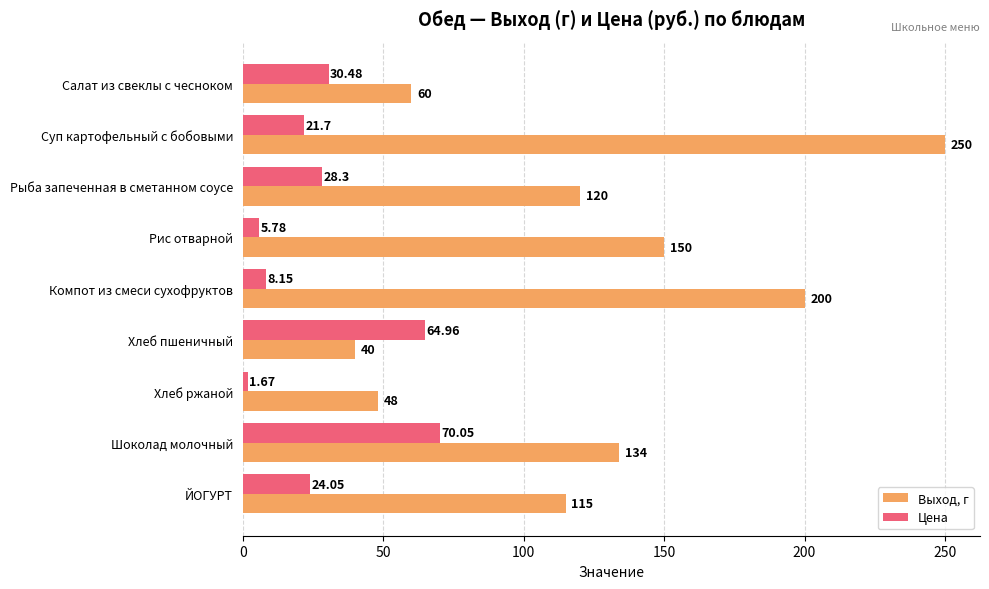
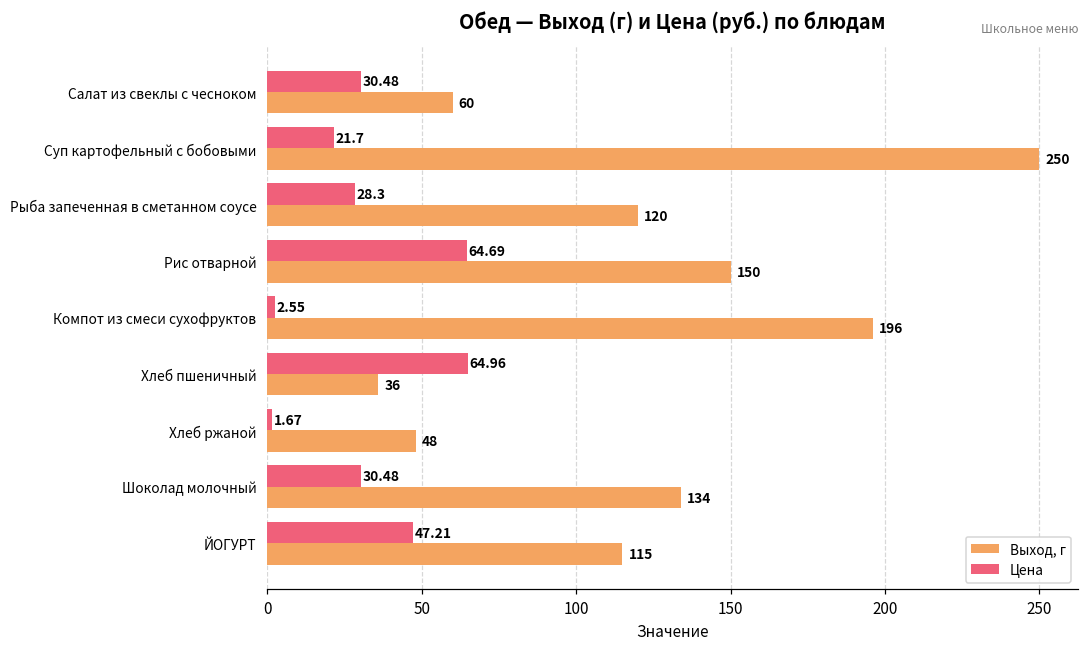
Цена, Рис отварной: 5.78 -> 64.69
Цена, Компот из смеси сухофруктов: 8.15 -> 2.55
Выход, г, Компот из смеси сухофруктов: 200 -> 196
Выход, г, Хлеб пшеничный: 40 -> 36
Цена, Шоколад молочный: 70.05 -> 30.48
Цена, ЙОГУРТ: 24.05 -> 47.21
